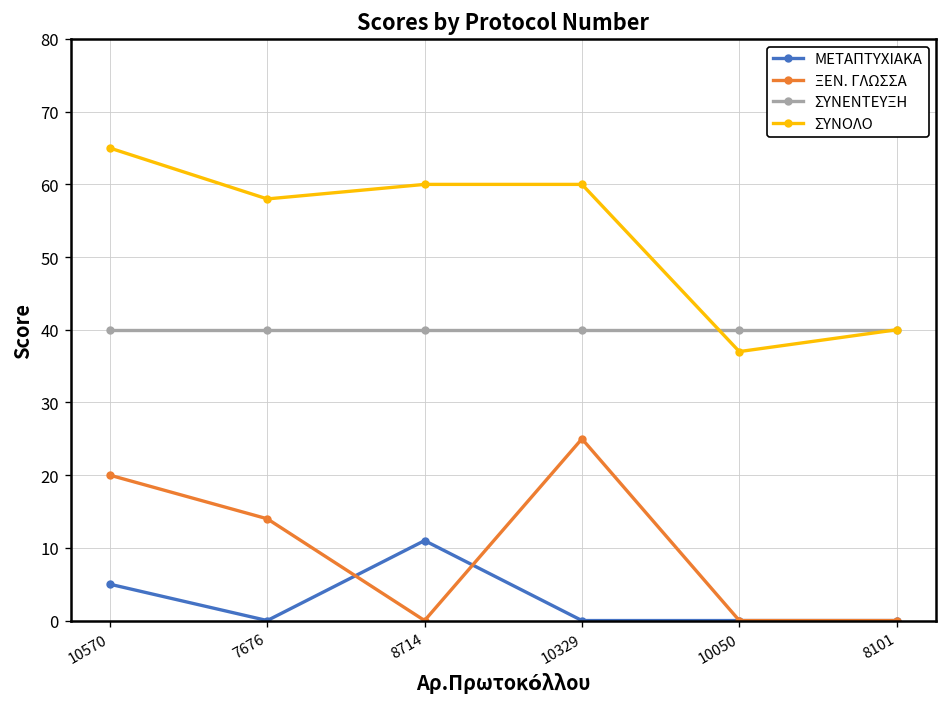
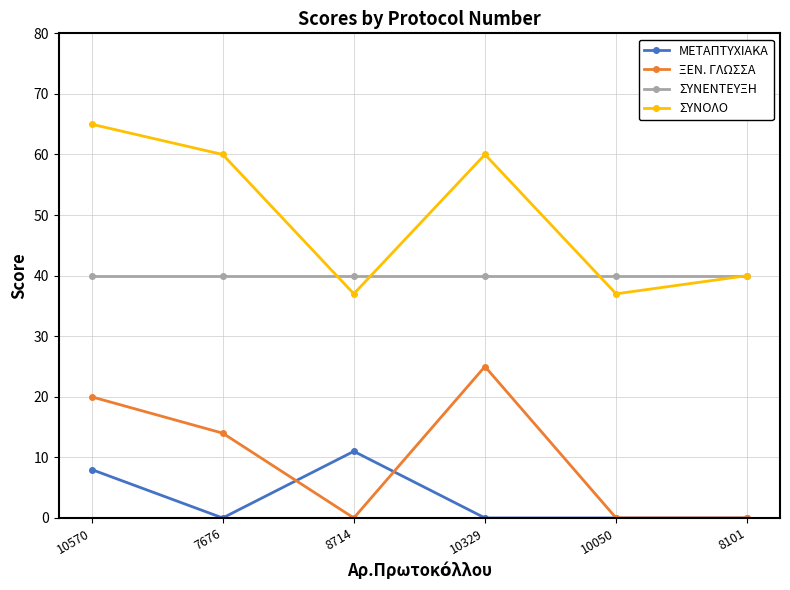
ΜΕΤΑΠΤΥΧΙΑΚΑ, 10570: 5 -> 8
ΣΥΝΟΛΟ, 7676: 58 -> 60
ΣΥΝΟΛΟ, 8714: 60 -> 37
